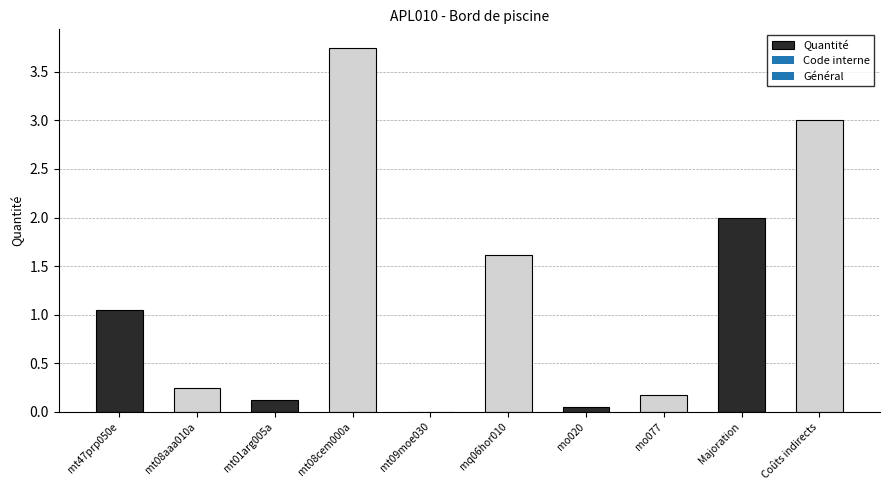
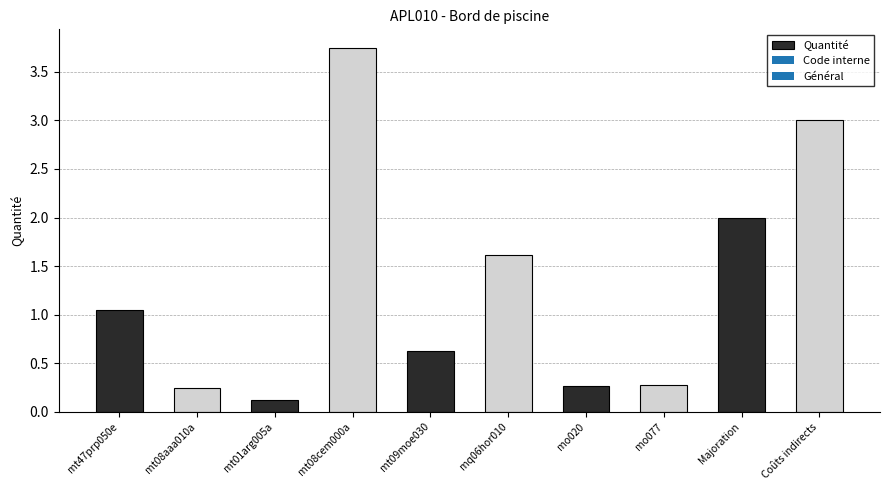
mt09moe030: 0.0 -> 0.6
mo020: 0.1 -> 0.3
mo077: 0.2 -> 0.3
